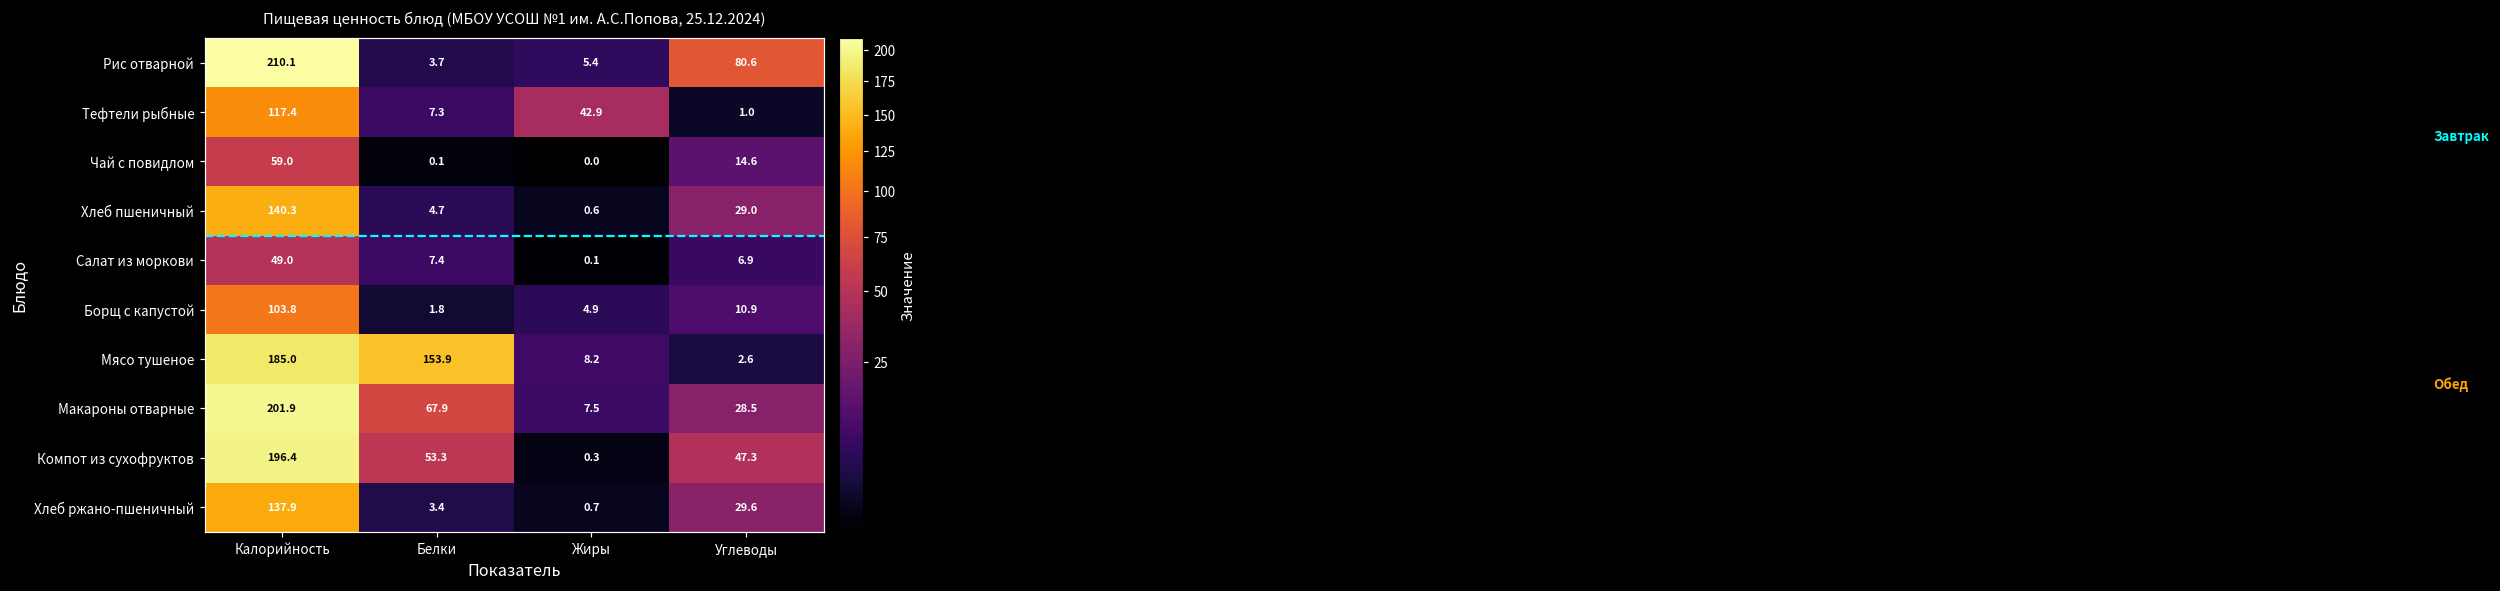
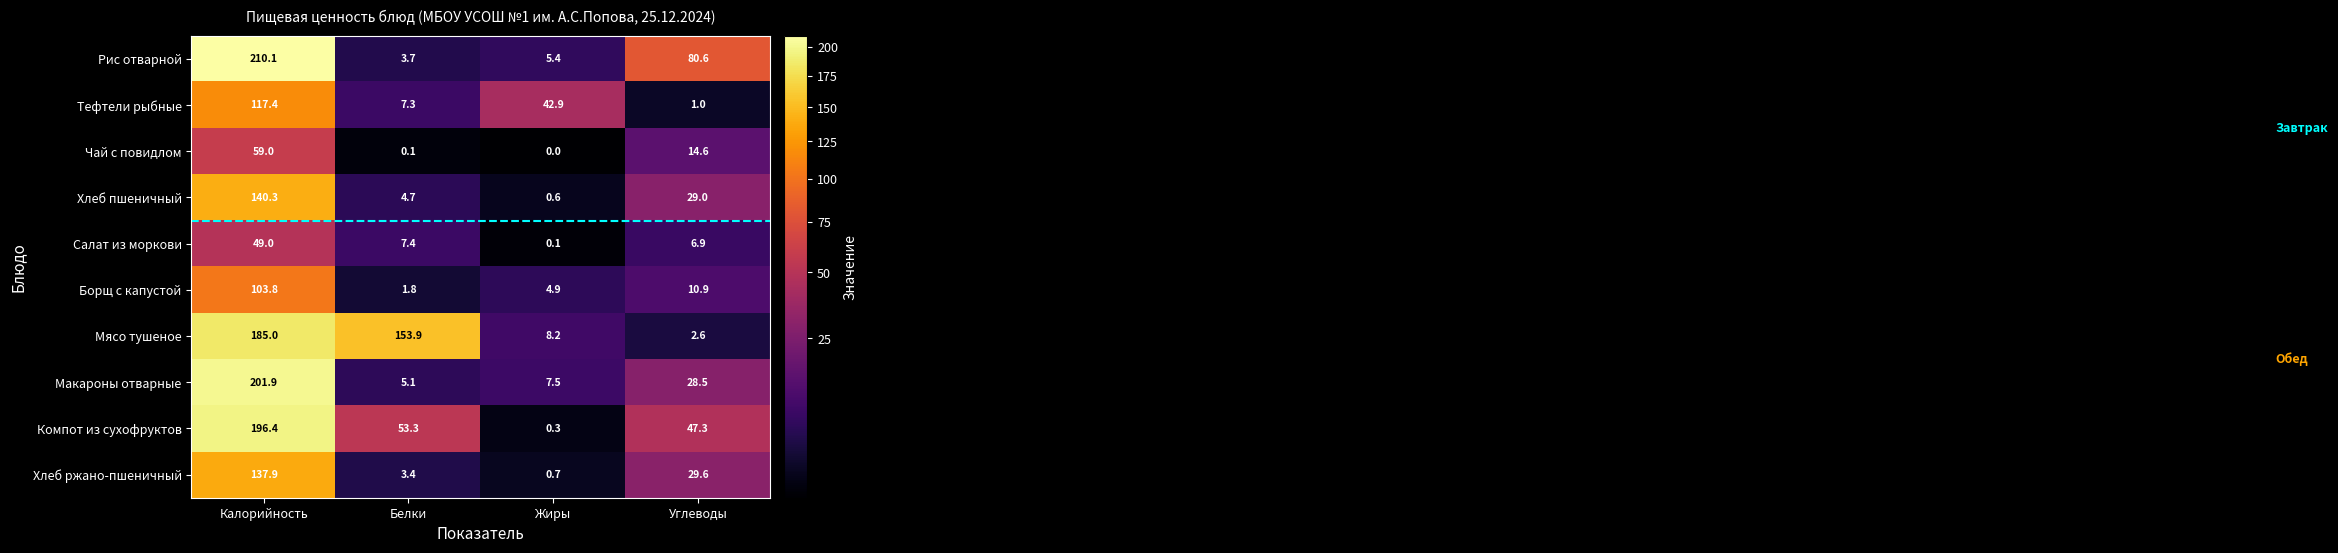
Макароны отварные, Белки: 67.9 -> 5.1
